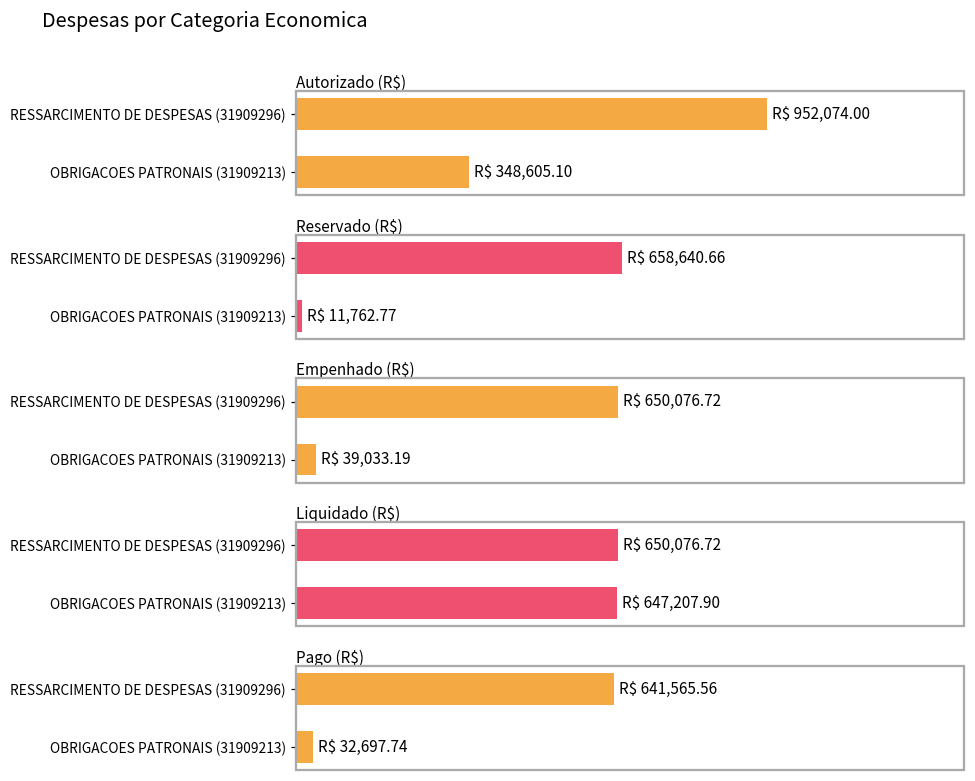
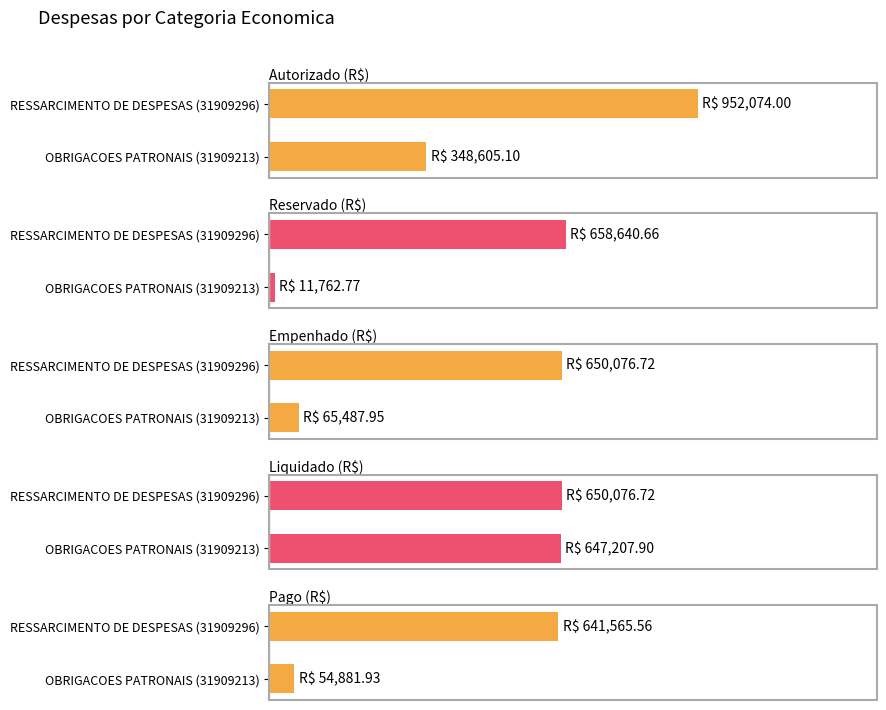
Empenhado (R$), OBRIGACOES PATRONAIS (31909213): 39,033.19 -> 65,487.95
Pago (R$), OBRIGACOES PATRONAIS (31909213): 32,697.74 -> 54,881.93
